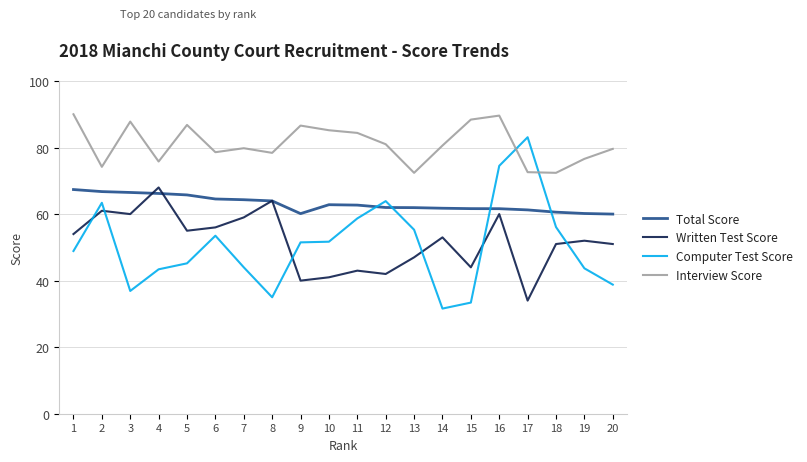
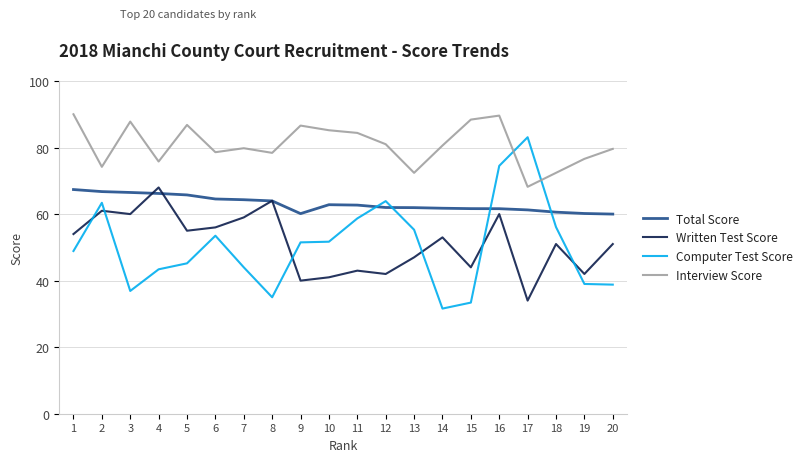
Interview Score, 17: 73 -> 68
Written Test Score, 19: 52 -> 42
Computer Test Score, 19: 44 -> 39
